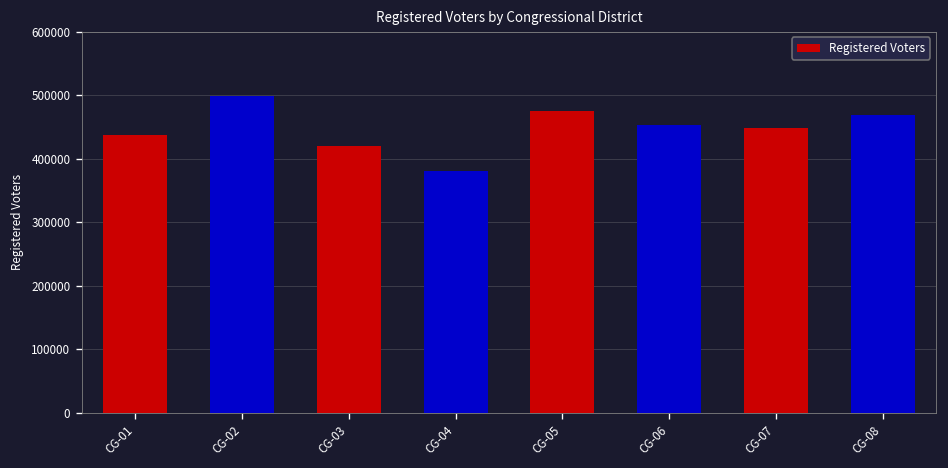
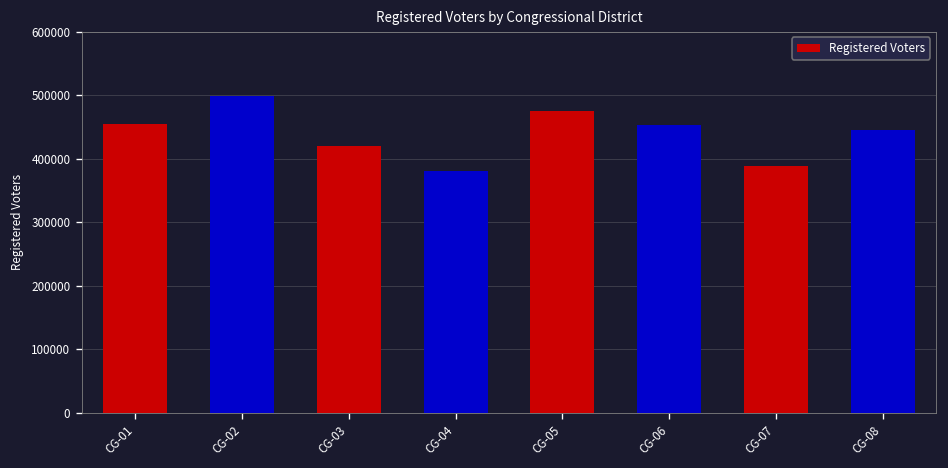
CG-01: 440000 -> 450000
CG-07: 450000 -> 390000
CG-08: 470000 -> 450000
